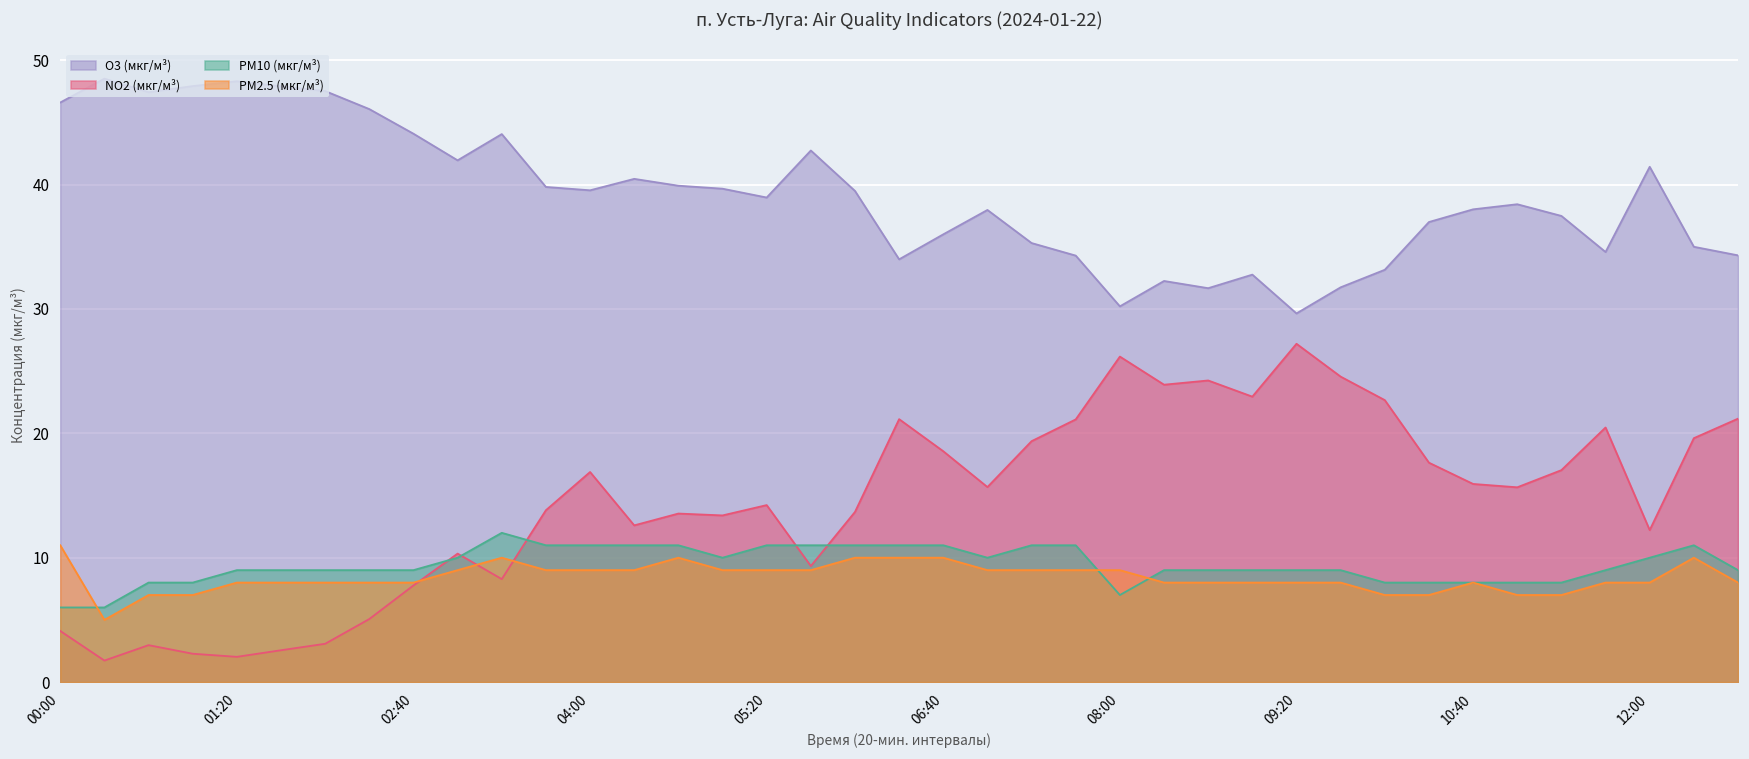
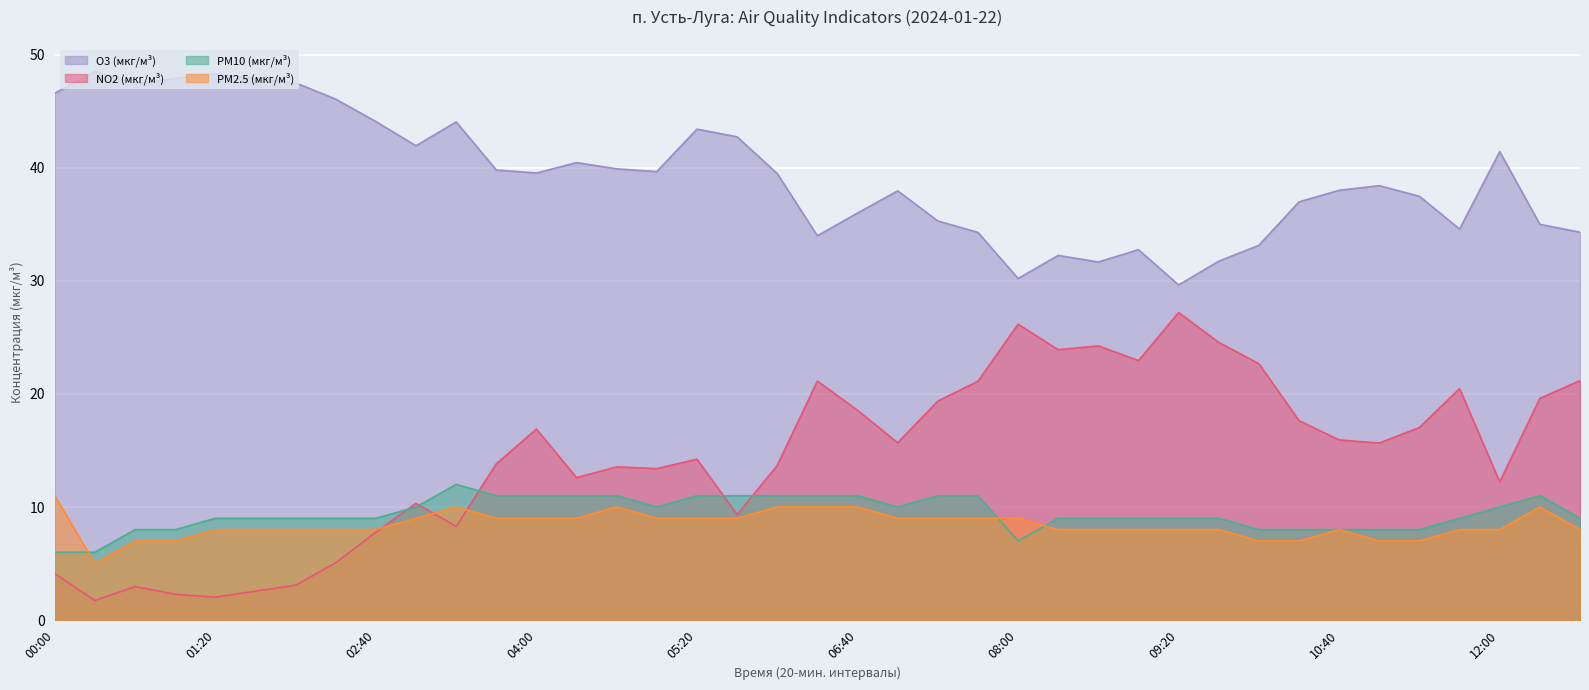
O3 (мкг/м³), 05:20: 39.0 -> 43.4
